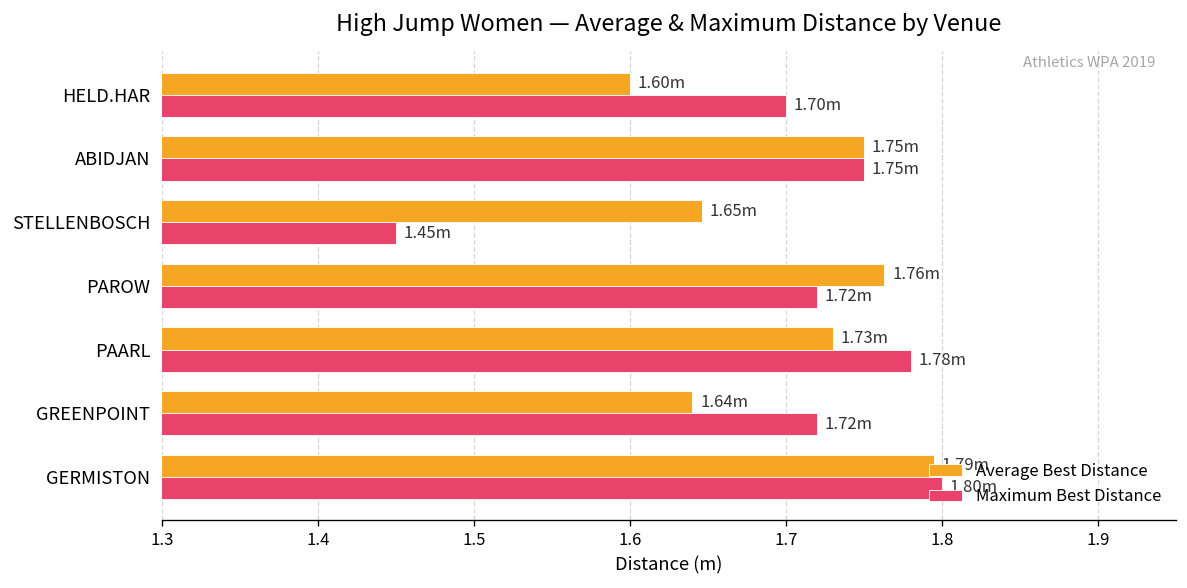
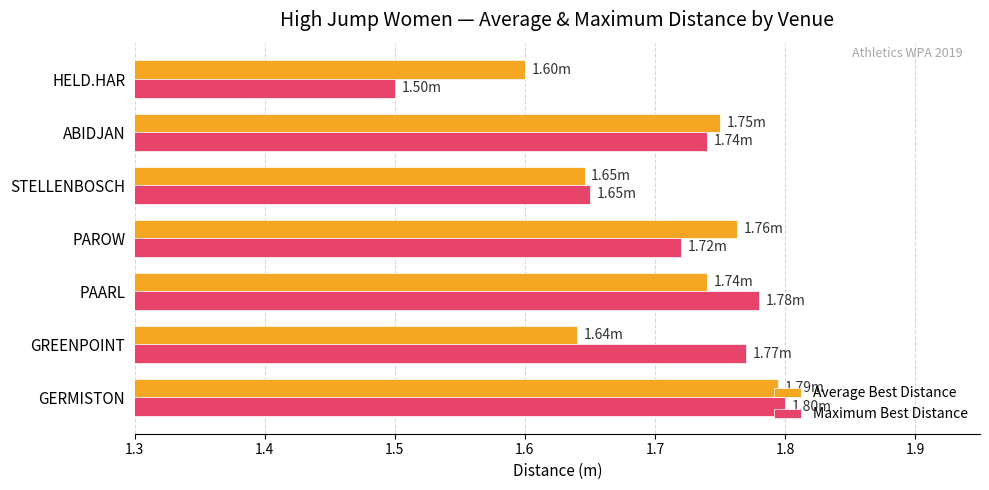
Maximum Best Distance, HELD.HAR: 1.70m -> 1.50m
Maximum Best Distance, ABIDJAN: 1.75m -> 1.74m
Maximum Best Distance, STELLENBOSCH: 1.45m -> 1.65m
Average Best Distance, PAARL: 1.73m -> 1.74m
Maximum Best Distance, GREENPOINT: 1.72m -> 1.77m
